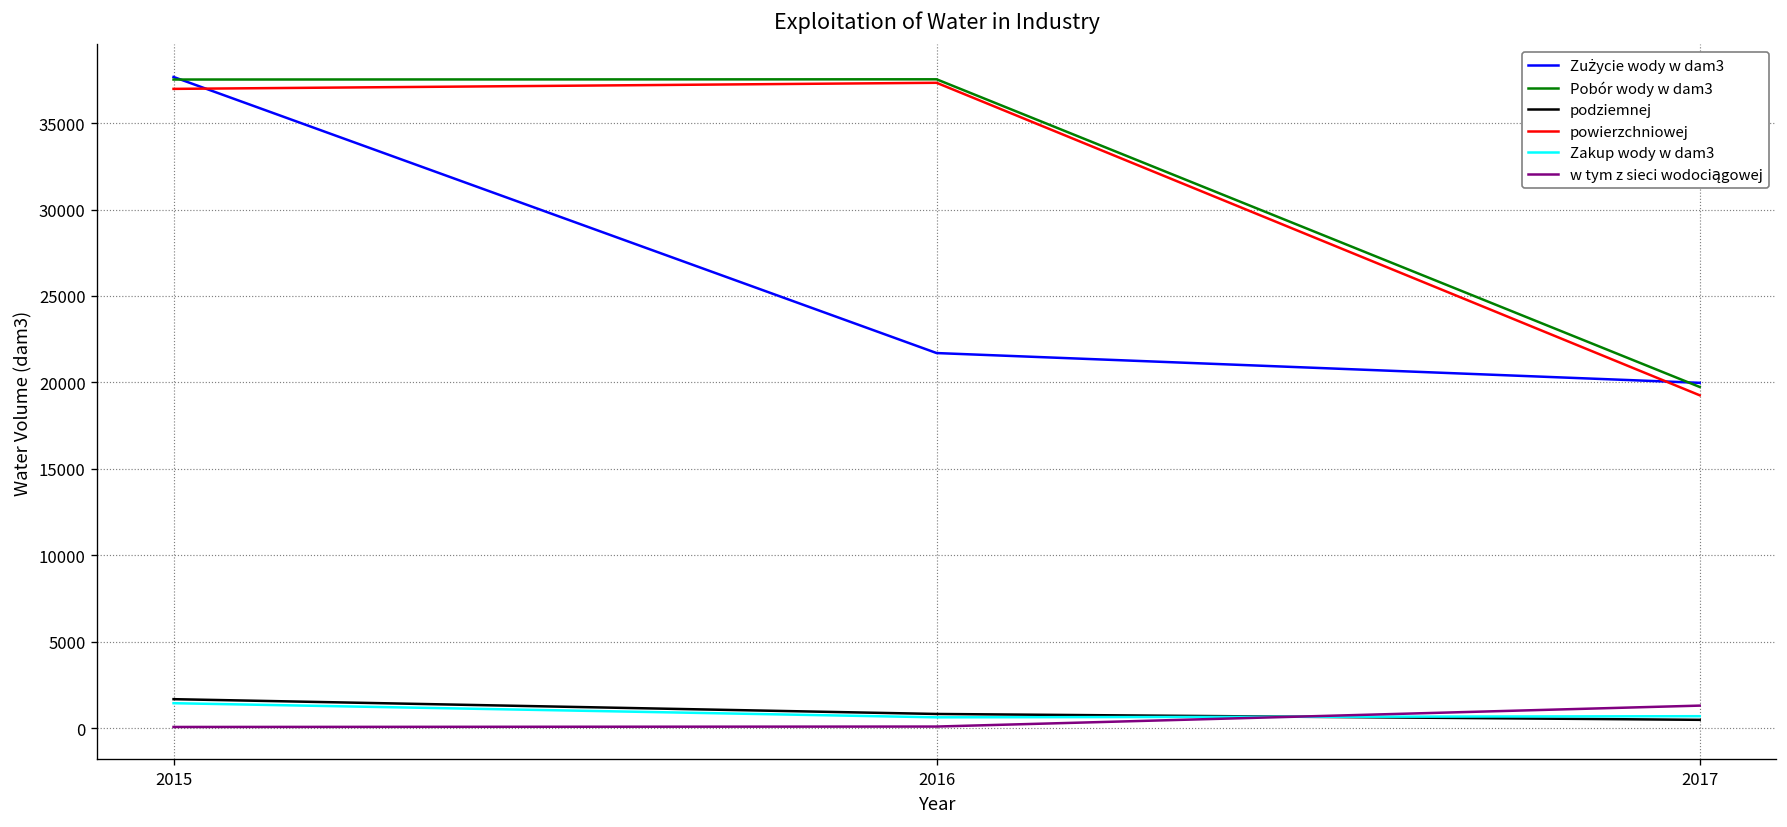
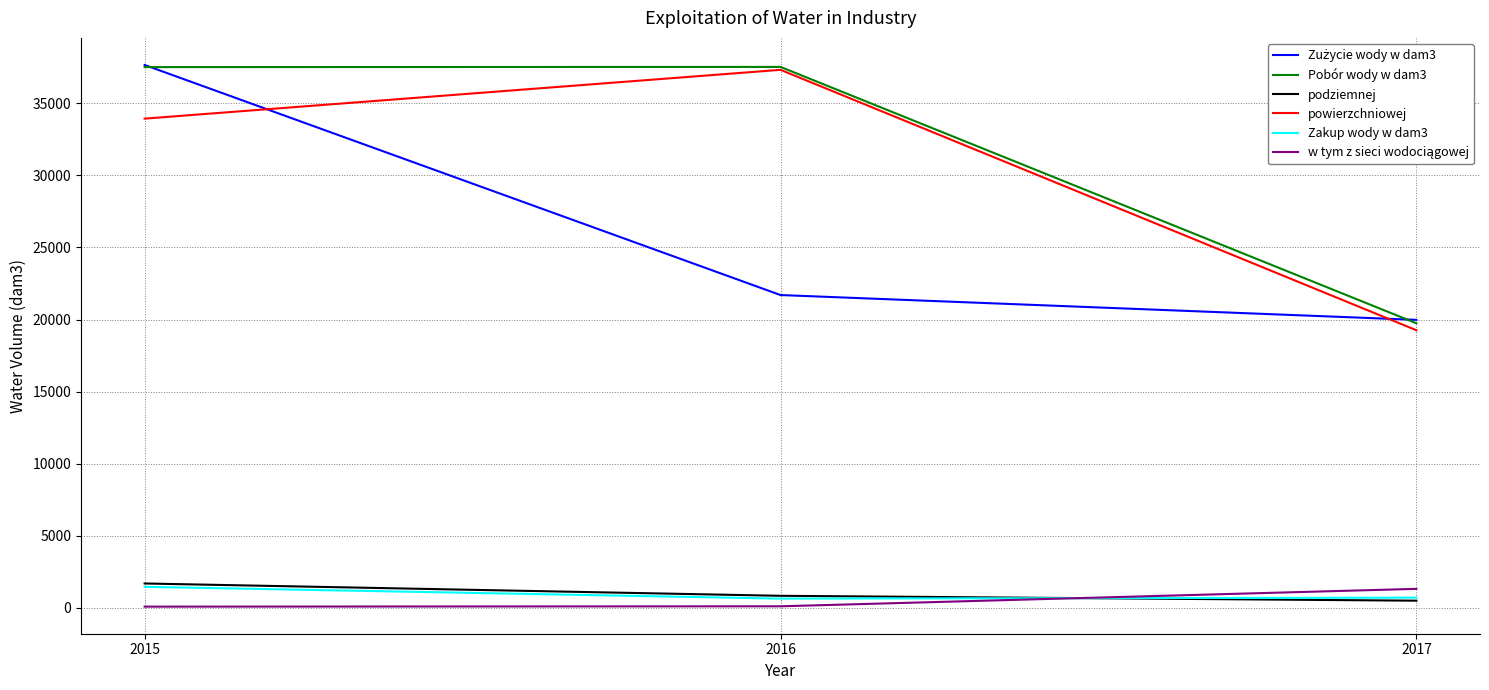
powierzchniowej, 2015: 37000 -> 33900
